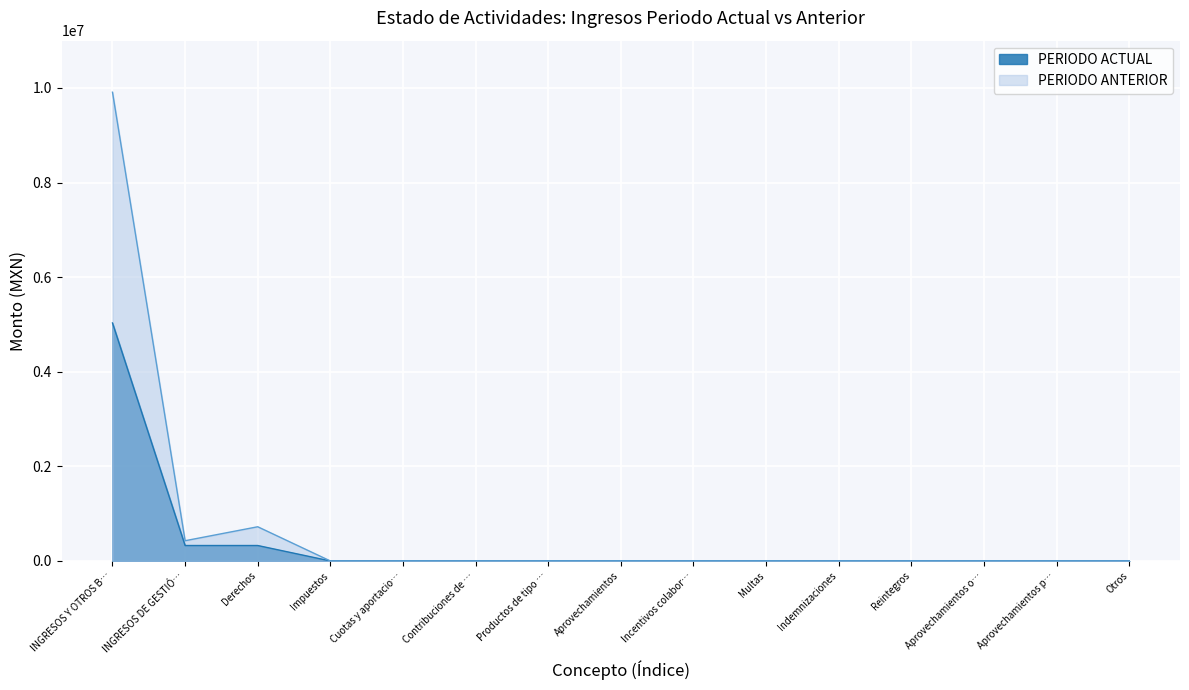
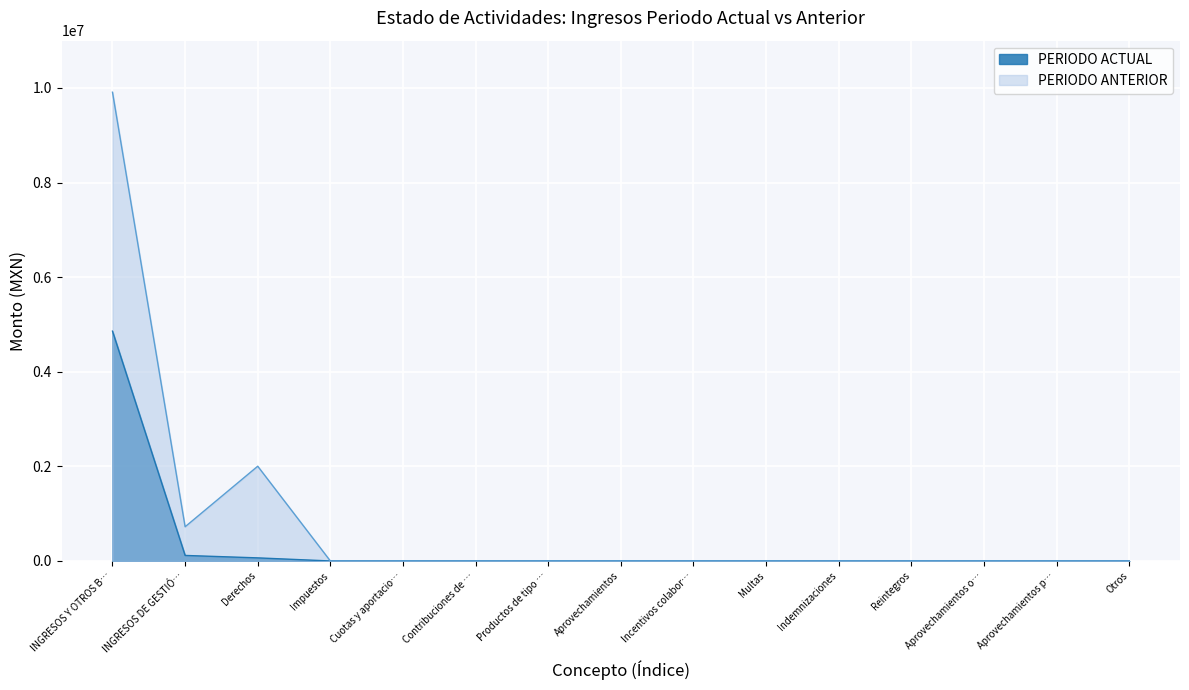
PERIODO ACTUAL, INGRESOS Y OTROS B…: 5000000 -> 4900000
PERIODO ACTUAL, INGRESOS DE GESTIÓ…: 300000 -> 100000
PERIODO ANTERIOR, INGRESOS DE GESTIÓ…: 400000 -> 700000
PERIODO ACTUAL, Derechos: 300000 -> 100000
PERIODO ANTERIOR, Derechos: 700000 -> 2000000
